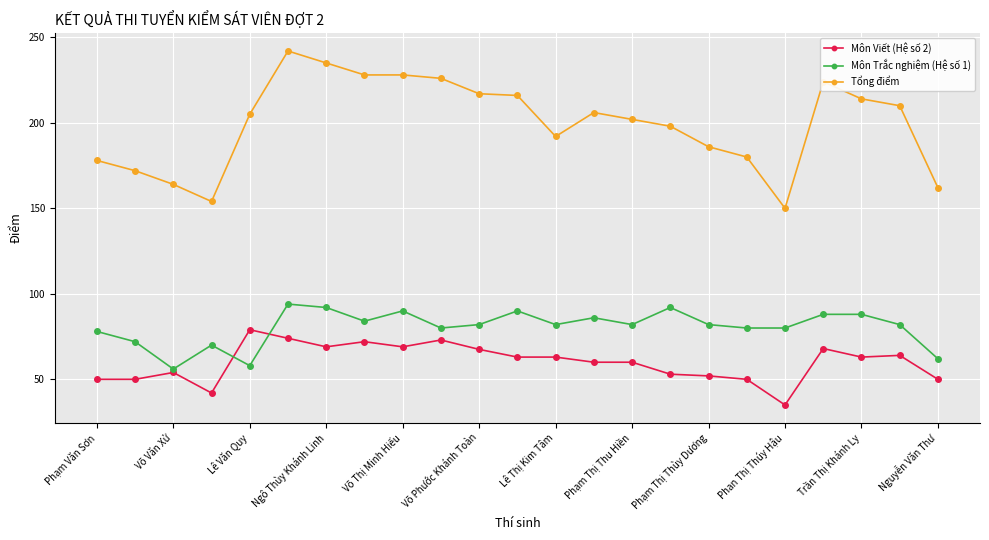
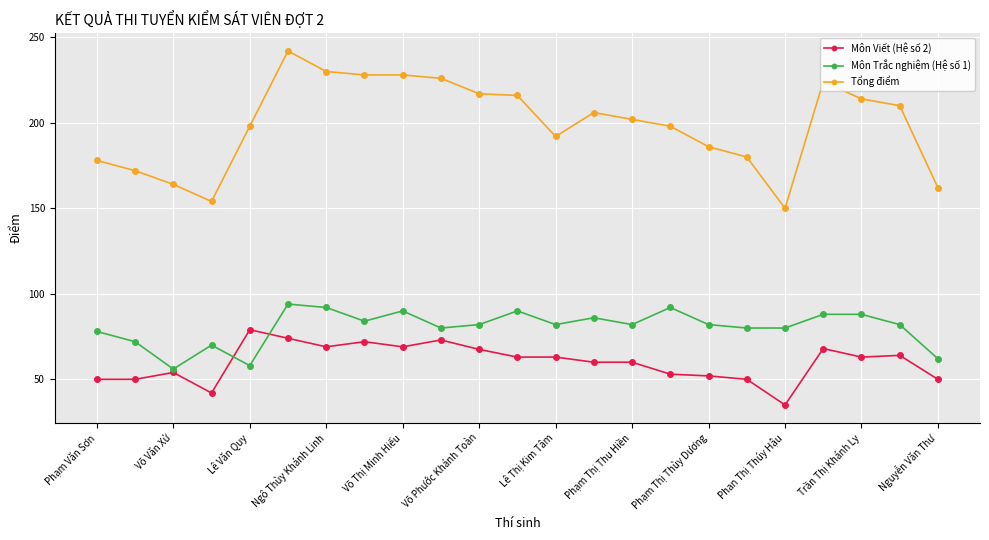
Tổng điểm, Lê Văn Quy: 205 -> 198
Tổng điểm, Ngô Thùy Khánh Linh: 235 -> 230
